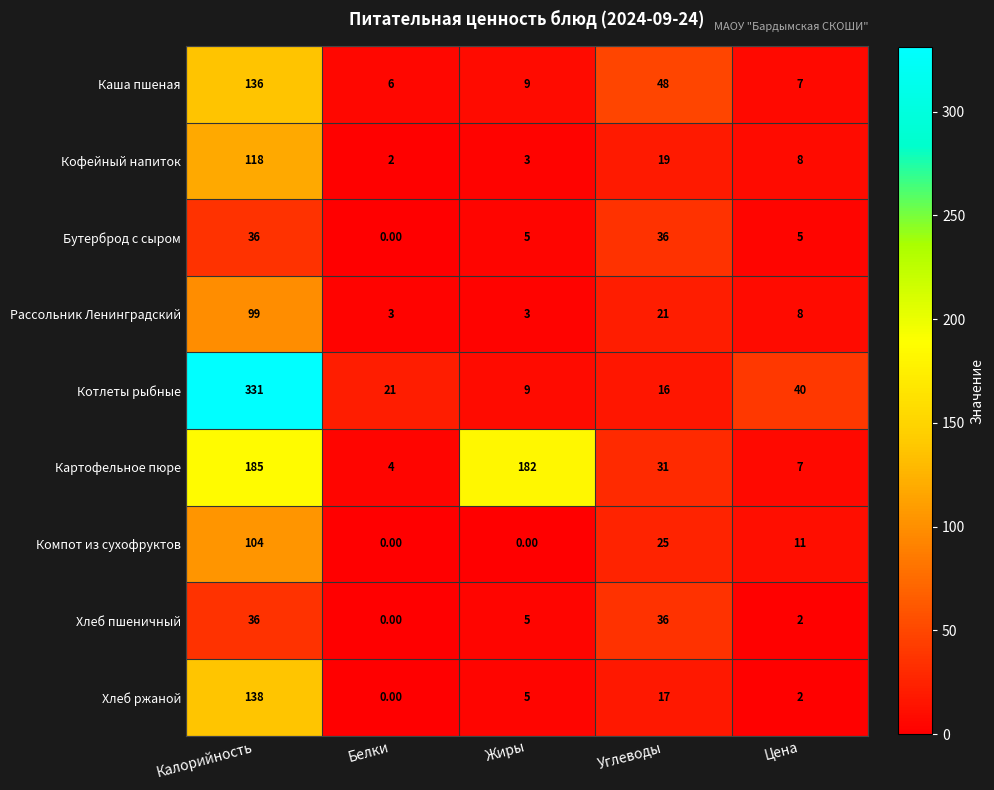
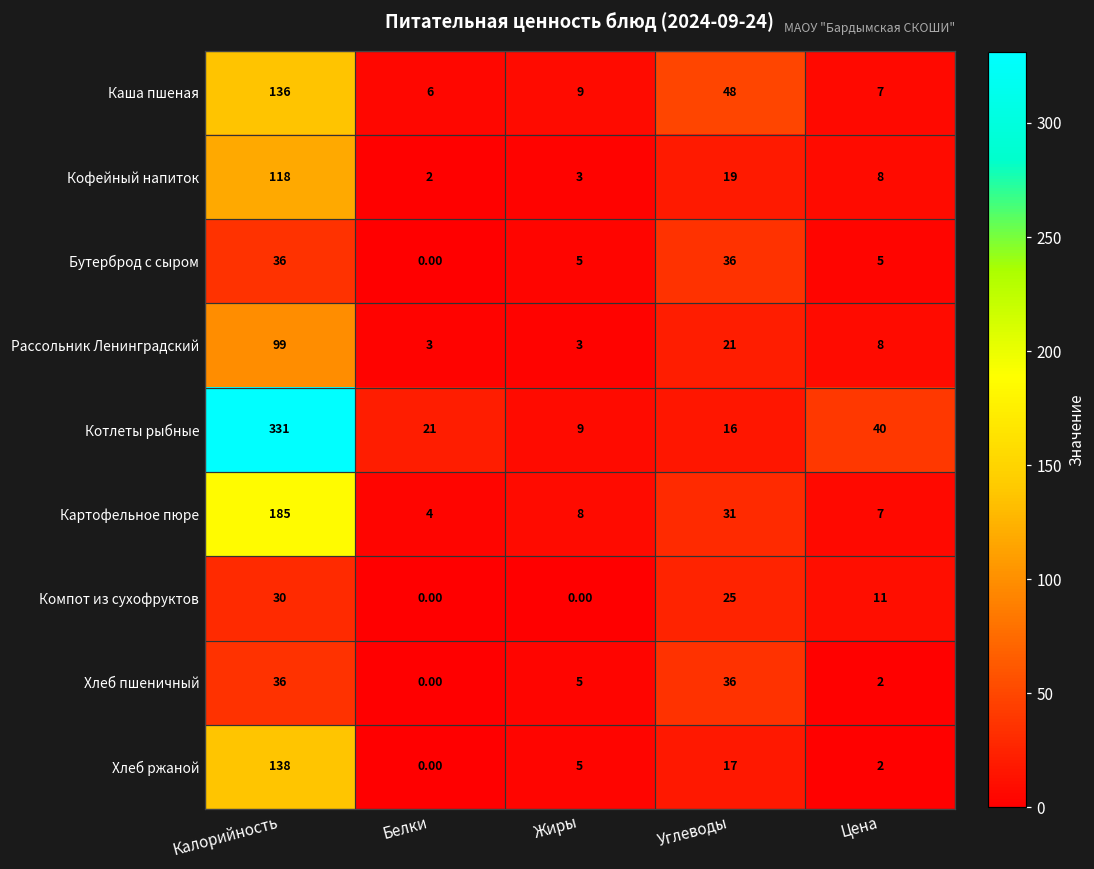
Картофельное пюре, Жиры: 182 -> 8
Компот из сухофруктов, Калорийность: 104 -> 30
